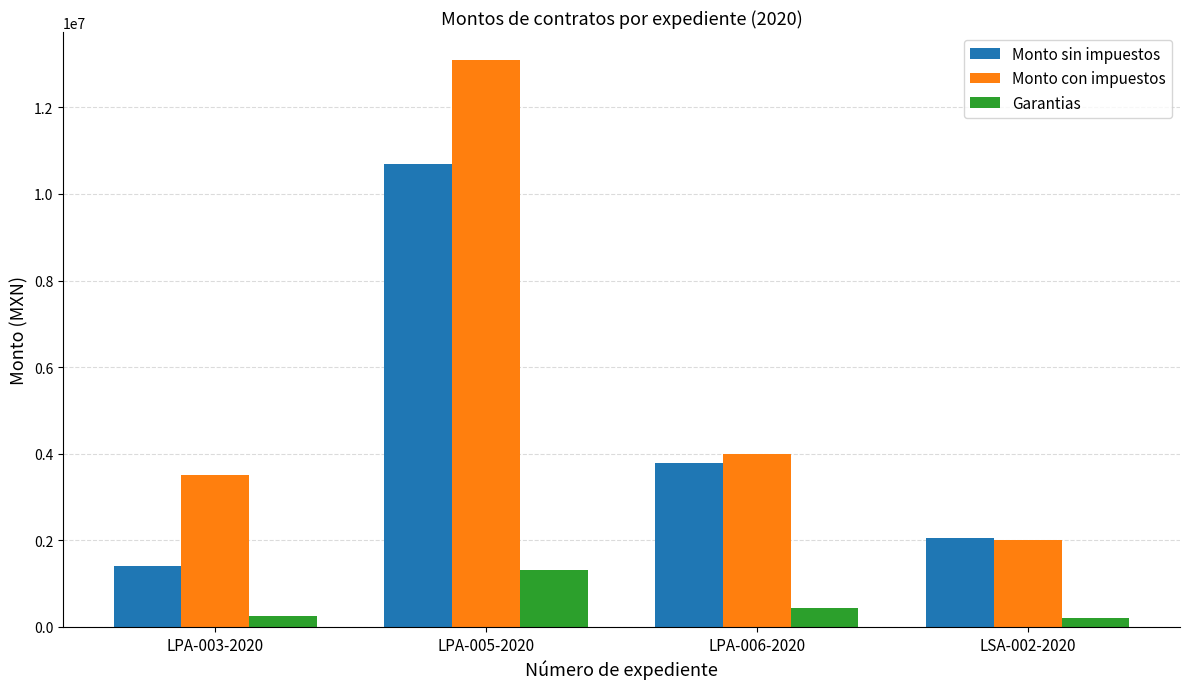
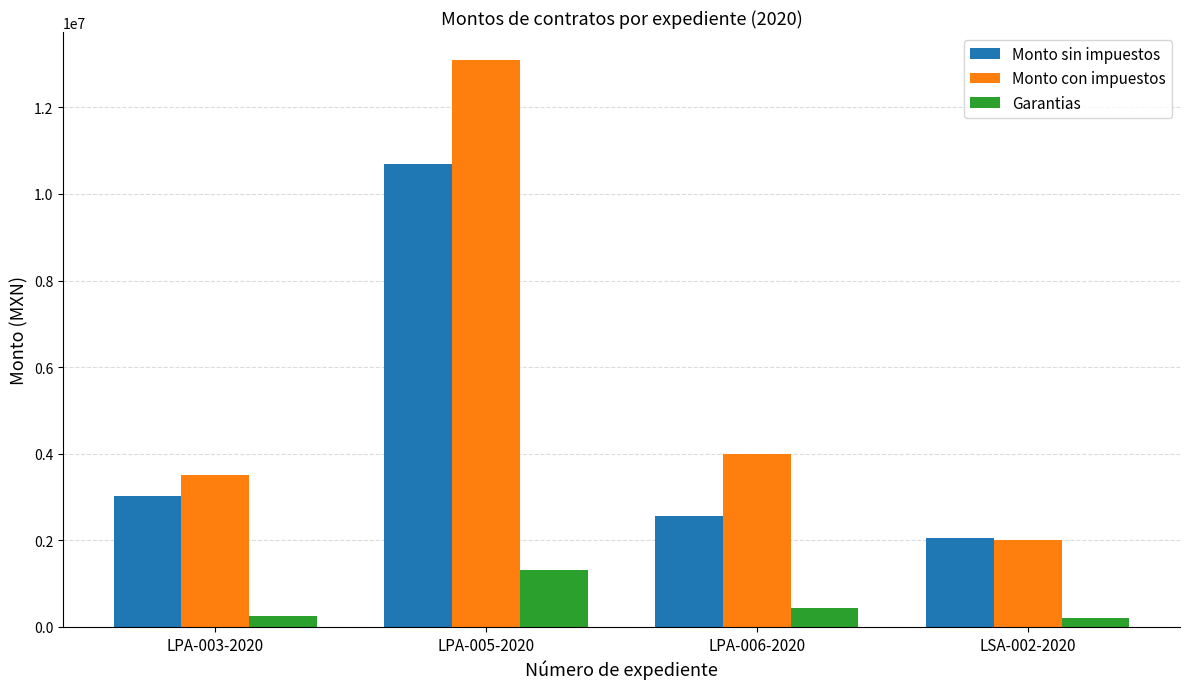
Monto sin impuestos, LPA-003-2020: 1400000 -> 3000000
Monto sin impuestos, LPA-006-2020: 3800000 -> 2500000
